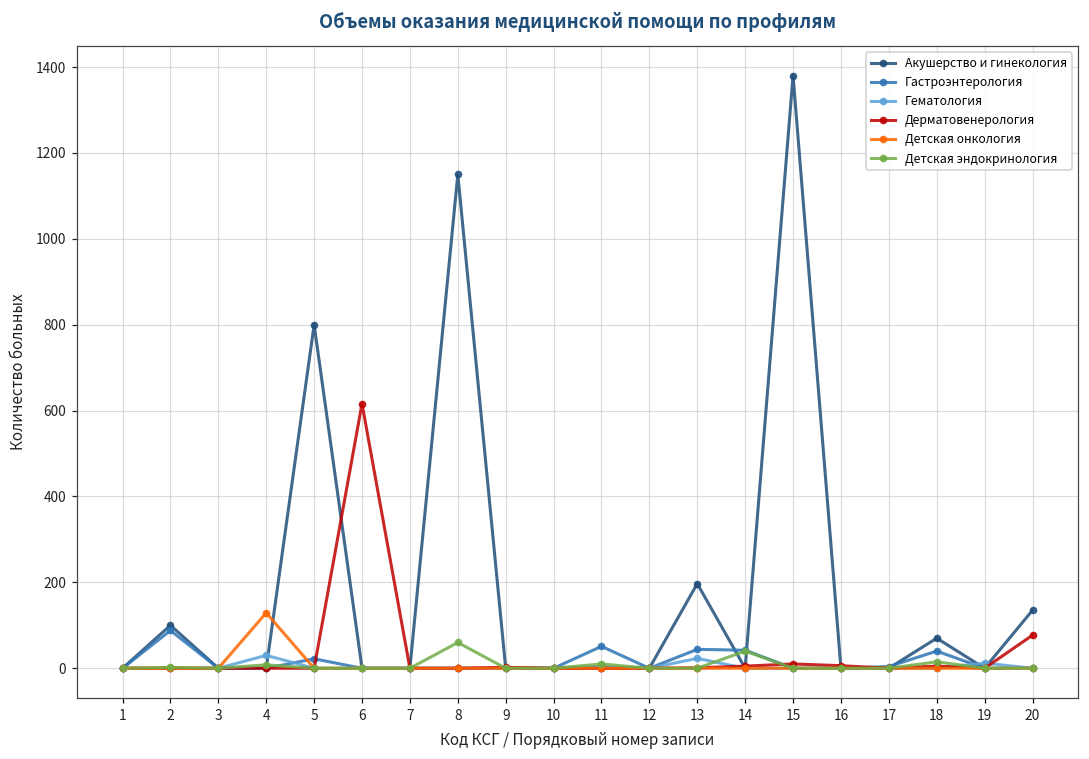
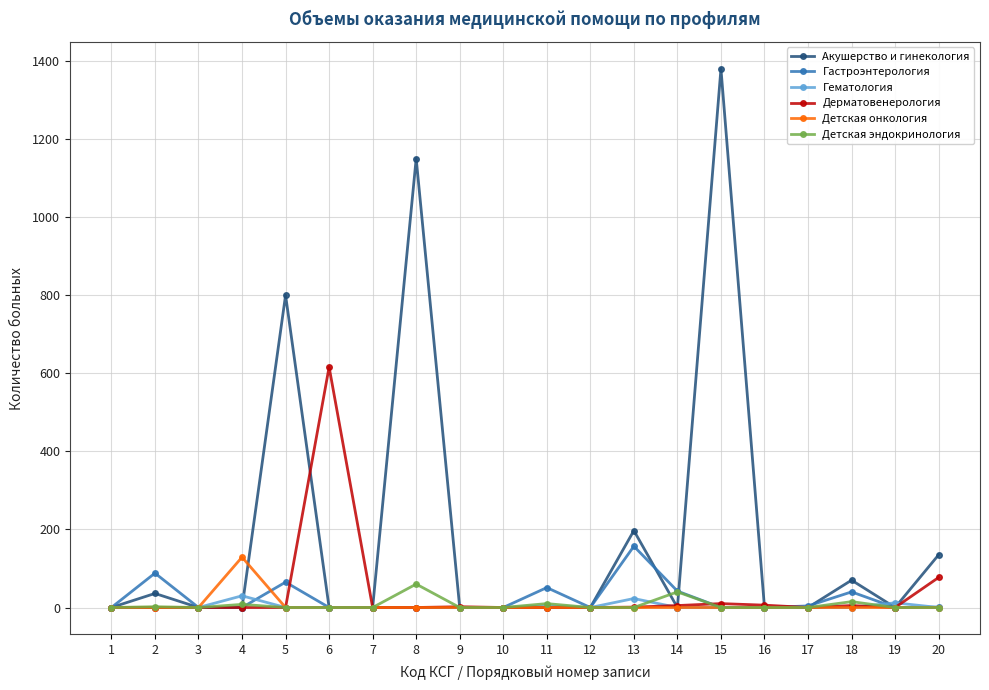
Акушерство и гинекология, 2: 100 -> 40
Гастроэнтерология, 5: 20 -> 70
Гастроэнтерология, 13: 40 -> 160
